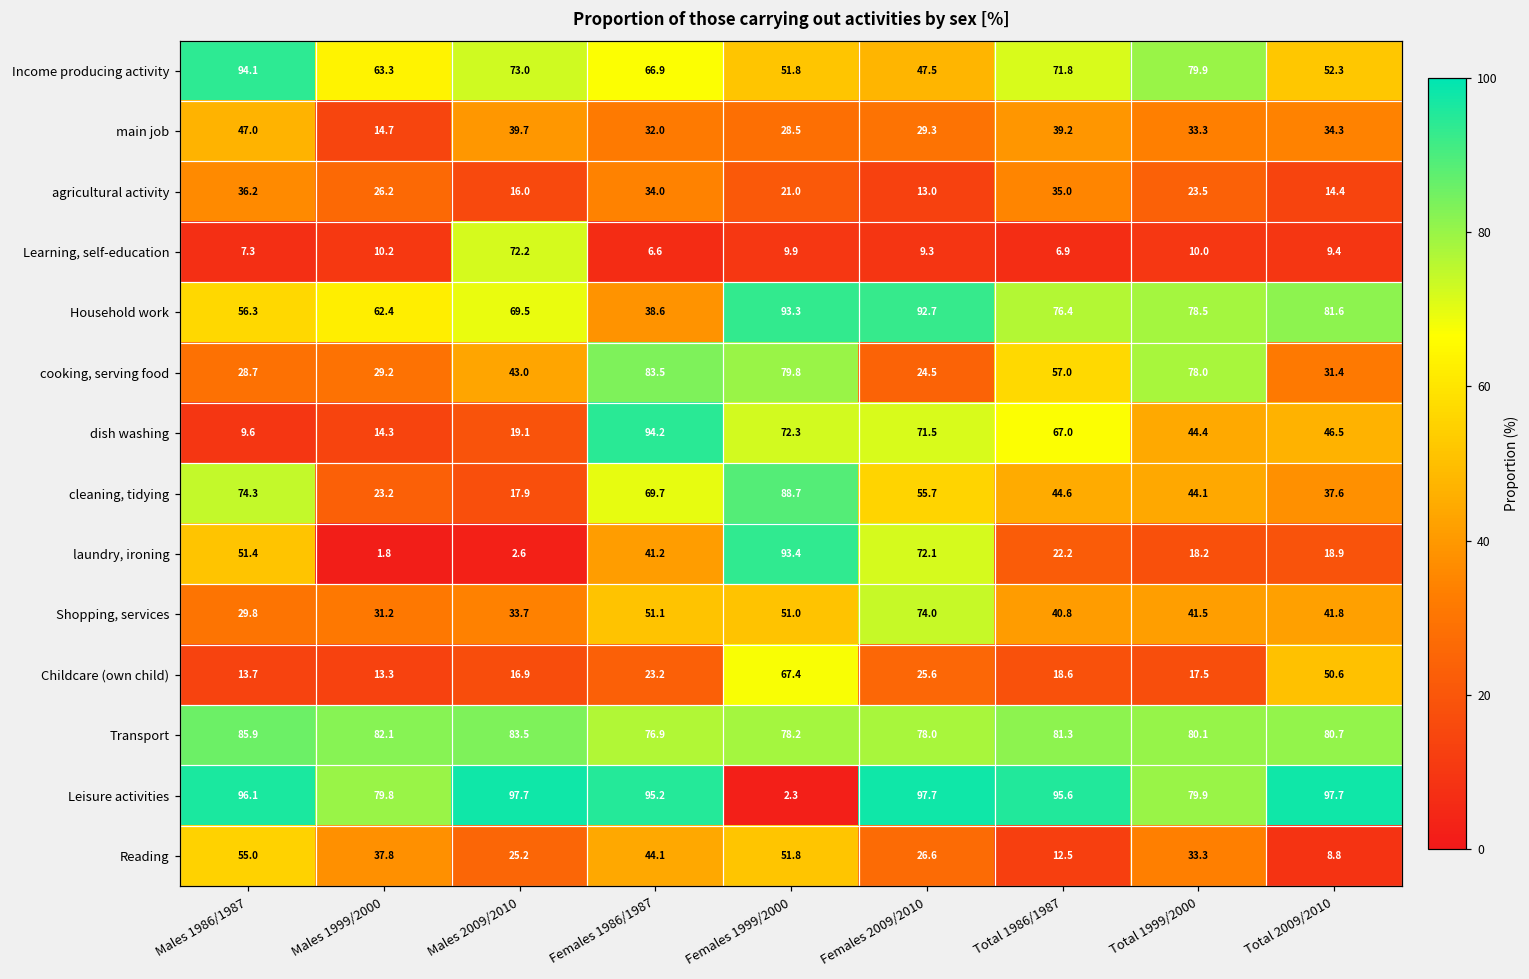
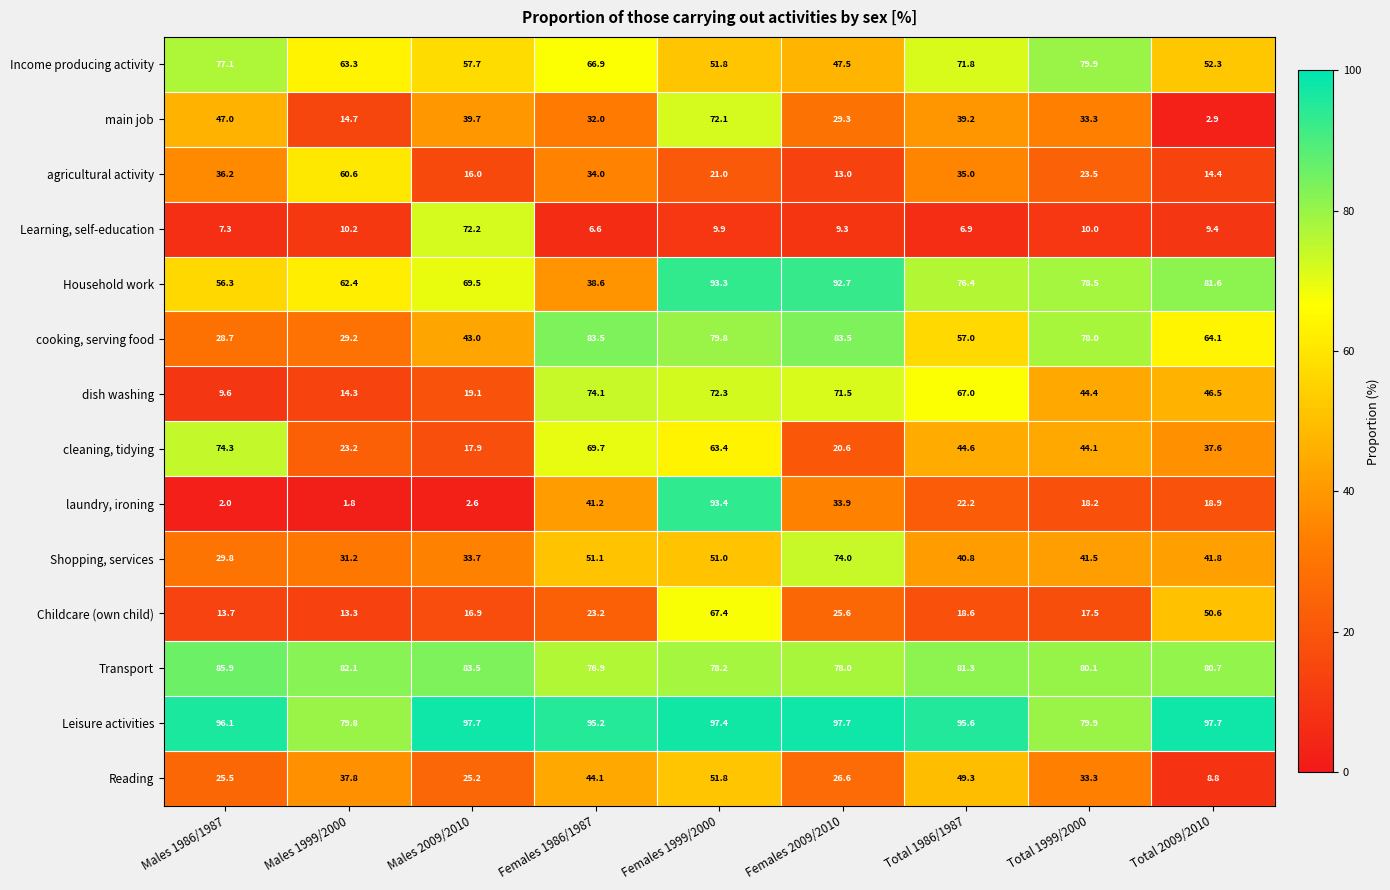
Income producing activity, Males 1986/1987: 94.1 -> 77.1
Income producing activity, Males 2009/2010: 73.0 -> 57.7
main job, Females 1999/2000: 28.5 -> 72.1
main job, Total 2009/2010: 34.3 -> 2.9
agricultural activity, Males 1999/2000: 26.2 -> 60.6
cooking, serving food, Females 2009/2010: 24.5 -> 83.5
cooking, serving food, Total 2009/2010: 31.4 -> 64.1
dish washing, Females 1986/1987: 94.2 -> 74.1
cleaning, tidying, Females 1999/2000: 88.7 -> 63.4
cleaning, tidying, Females 2009/2010: 55.7 -> 20.6
laundry, ironing, Males 1986/1987: 51.4 -> 2.0
laundry, ironing, Females 2009/2010: 72.1 -> 33.9
Leisure activities, Females 1999/2000: 2.3 -> 97.4
Reading, Males 1986/1987: 55.0 -> 25.5
Reading, Total 1986/1987: 12.5 -> 49.3
